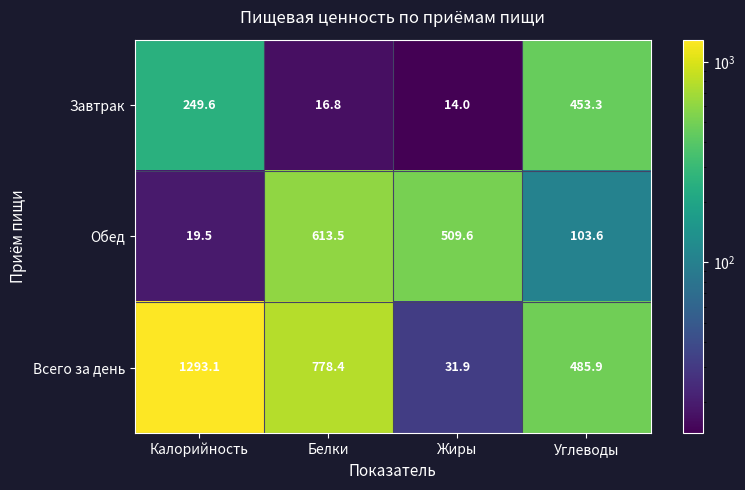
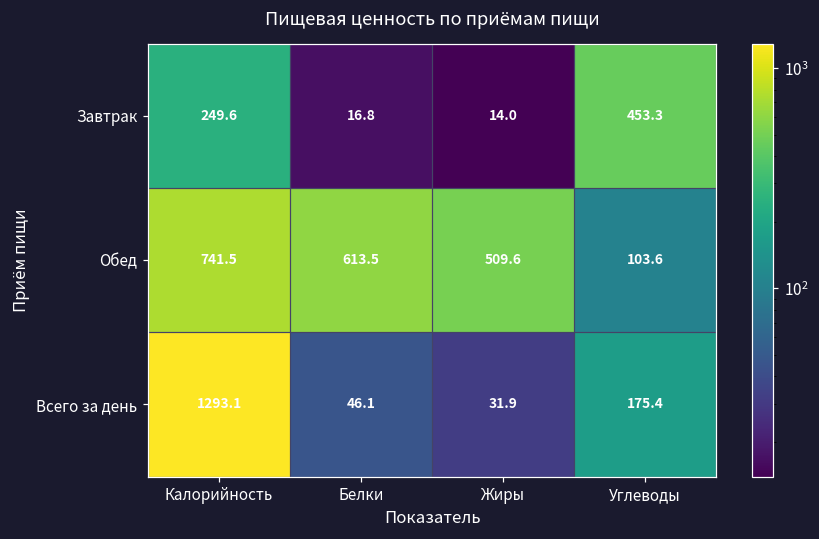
Обед, Калорийность: 19.5 -> 741.5
Всего за день, Белки: 778.4 -> 46.1
Всего за день, Углеводы: 485.9 -> 175.4
